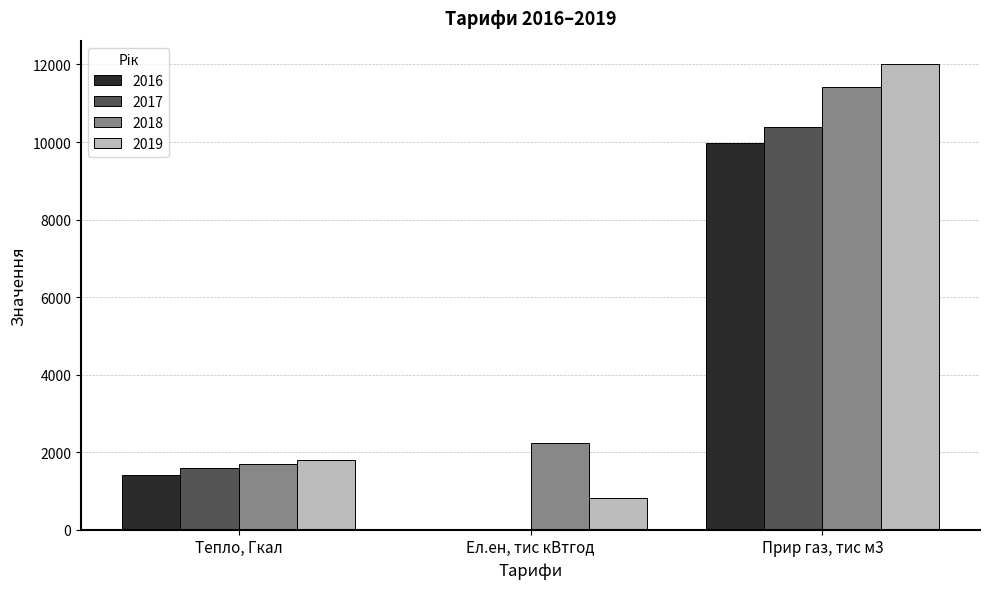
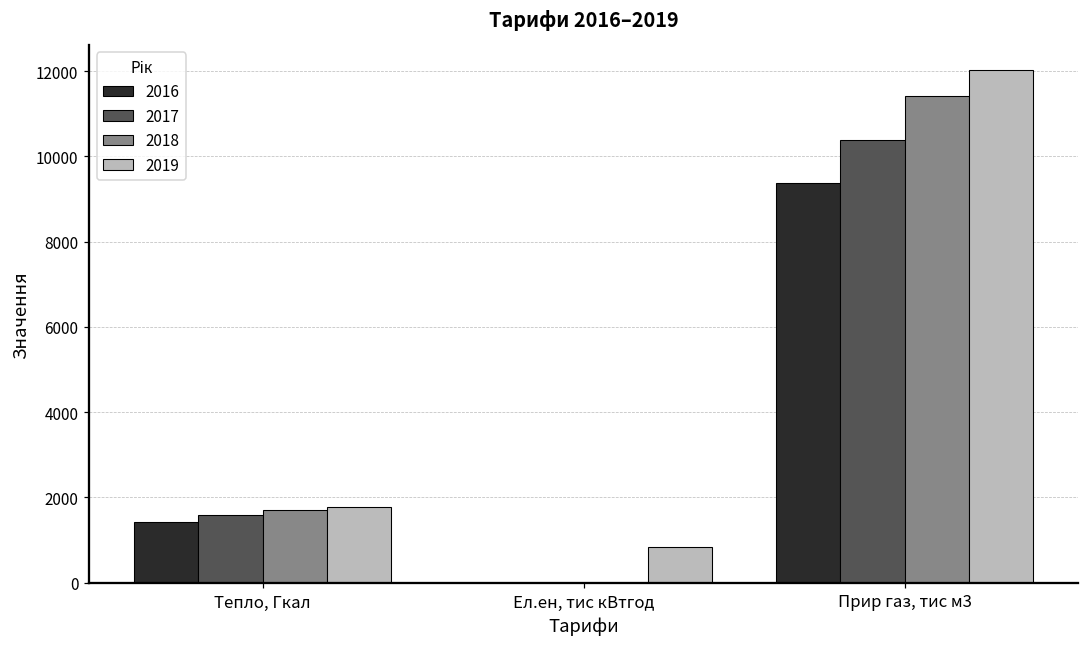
2018, Ел.ен, тис кВтгод: 2200 -> 0
2016, Прир газ, тис м3: 10000 -> 9400
